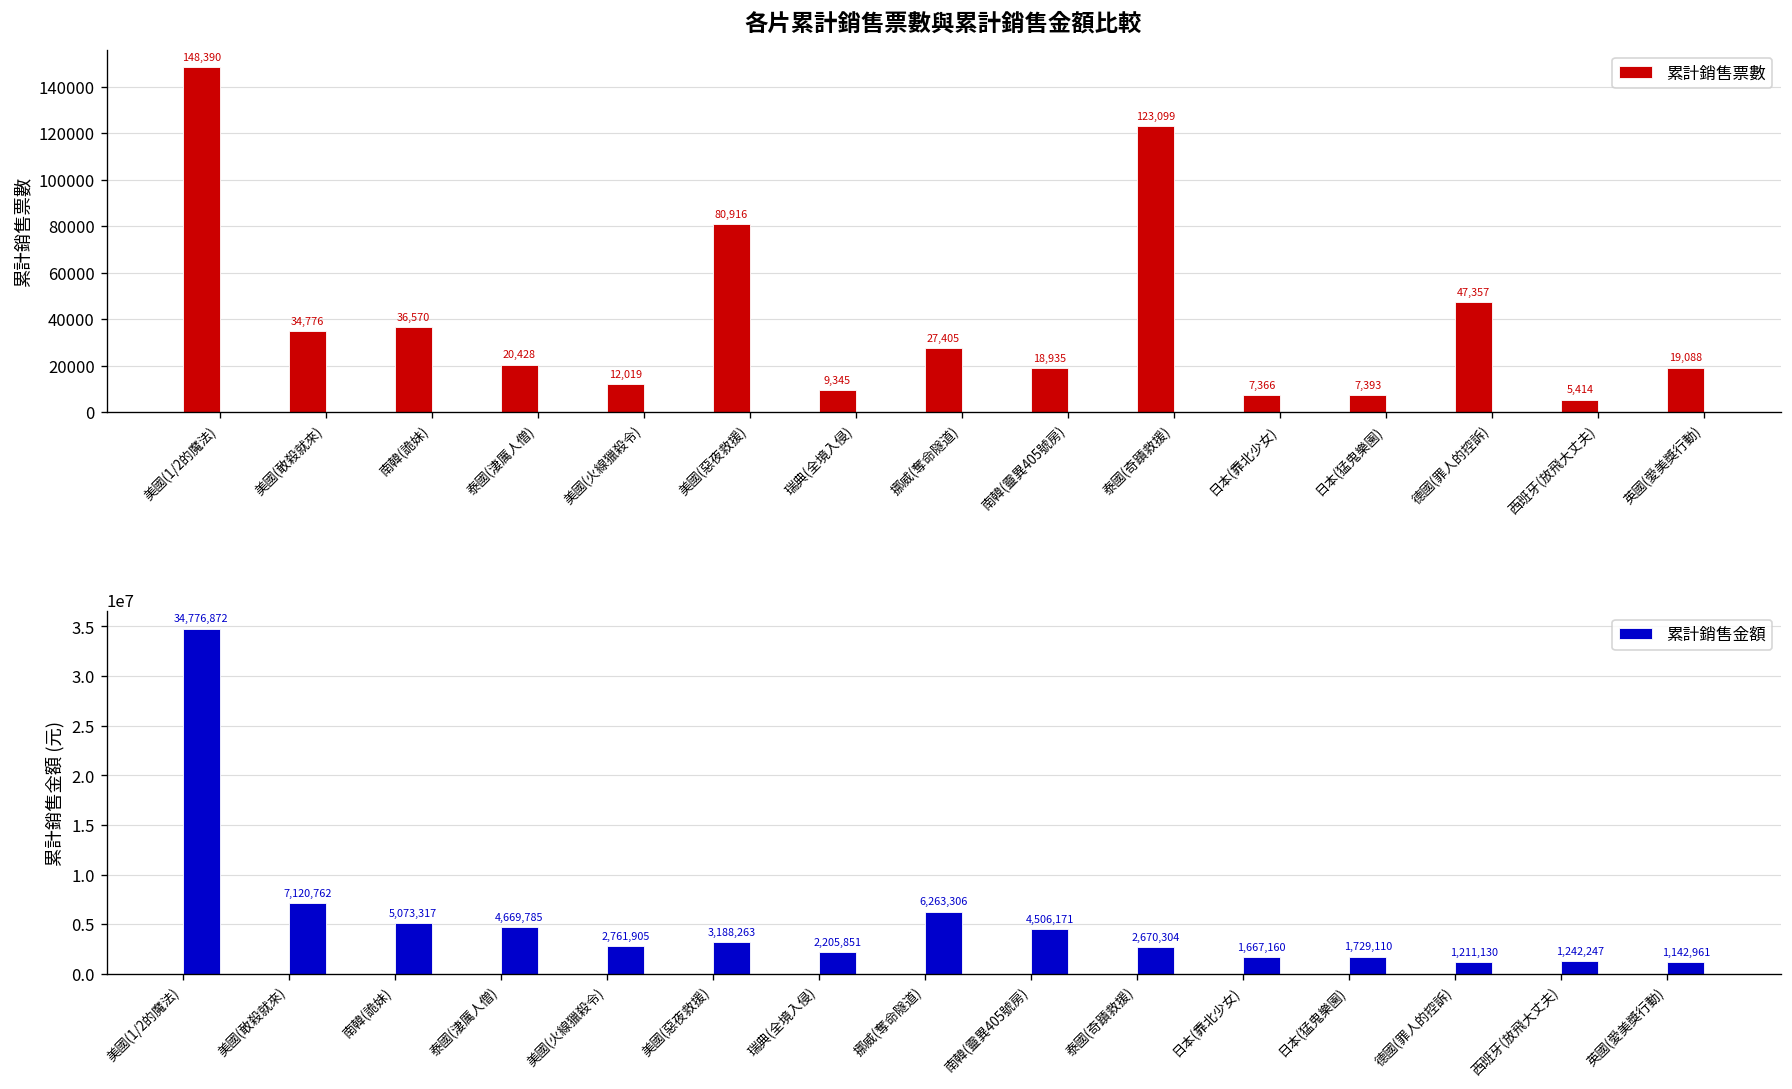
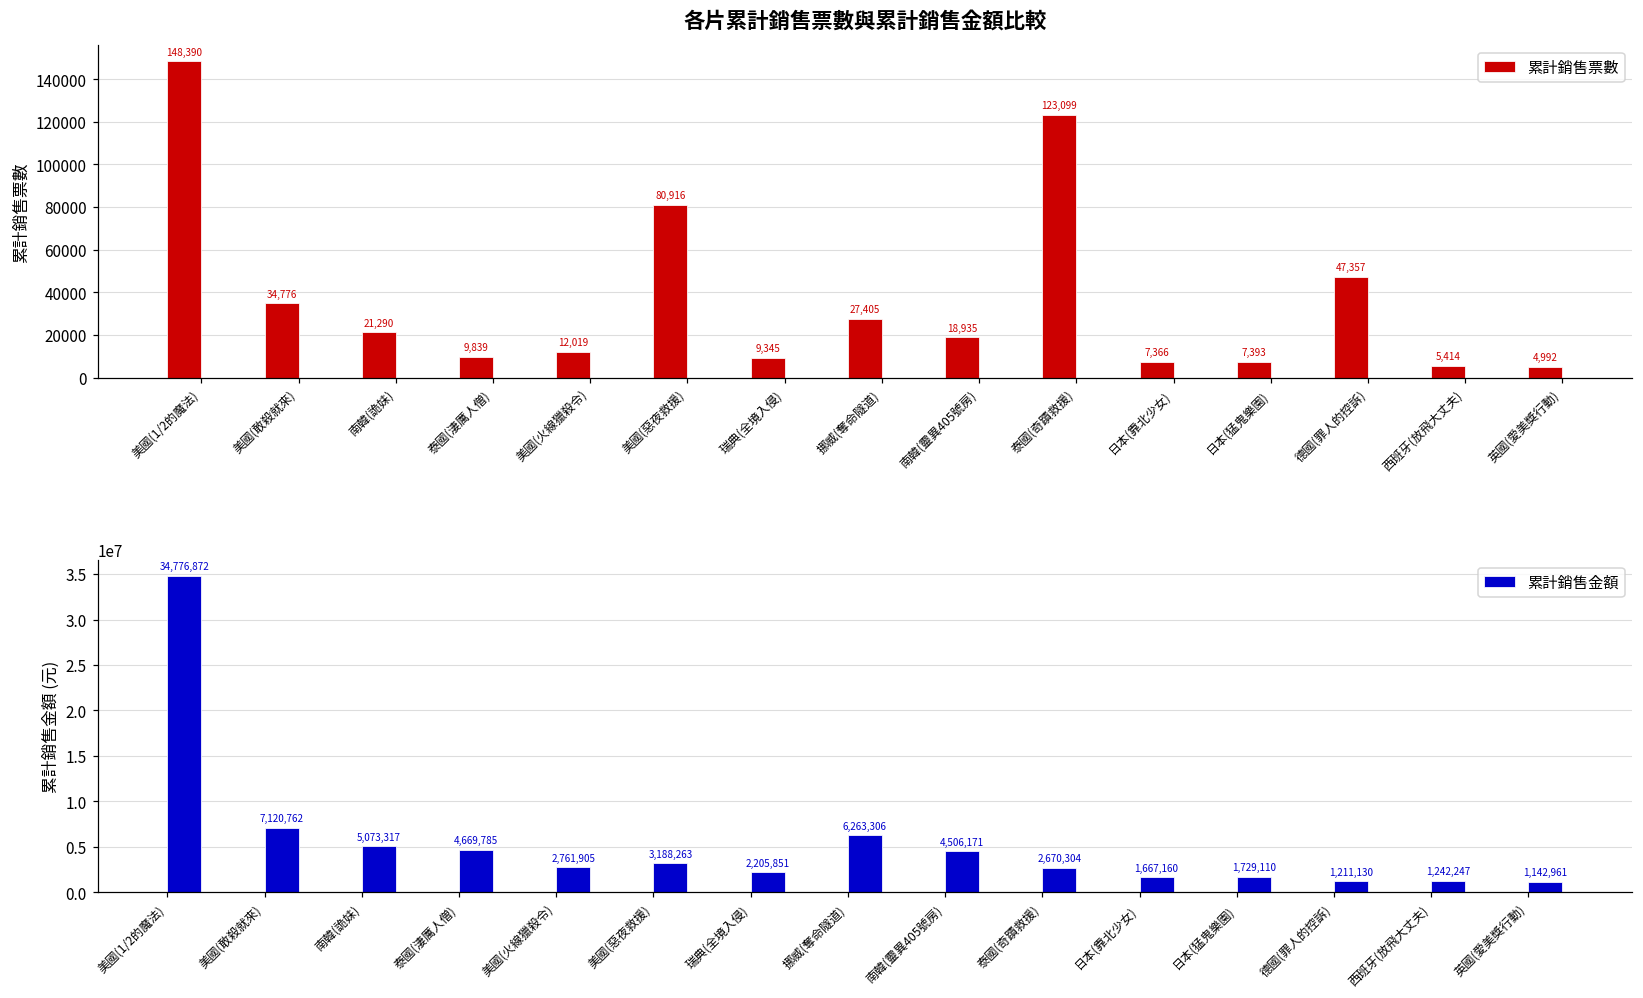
各片累計銷售票數與累計銷售金額比較, 南韓(詭妹): 36,570 -> 21,290
各片累計銷售票數與累計銷售金額比較, 泰國(淒厲人僧): 20,428 -> 9,839
各片累計銷售票數與累計銷售金額比較, 英國(愛美獎行動): 19,088 -> 4,992
